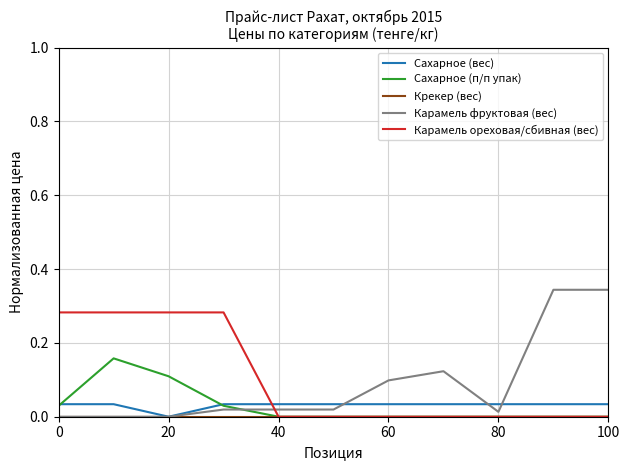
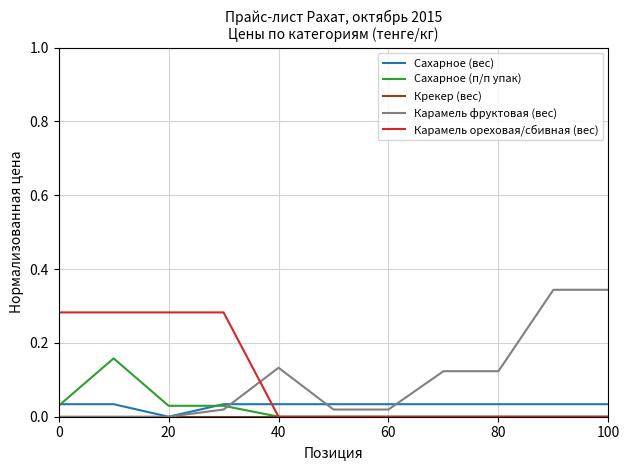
Сахарное (п/п упак), 20: 0.11 -> 0.03
Карамель фруктовая (вес), 40: 0.02 -> 0.13
Карамель фруктовая (вес), 60: 0.10 -> 0.02
Карамель фруктовая (вес), 80: 0.01 -> 0.12
